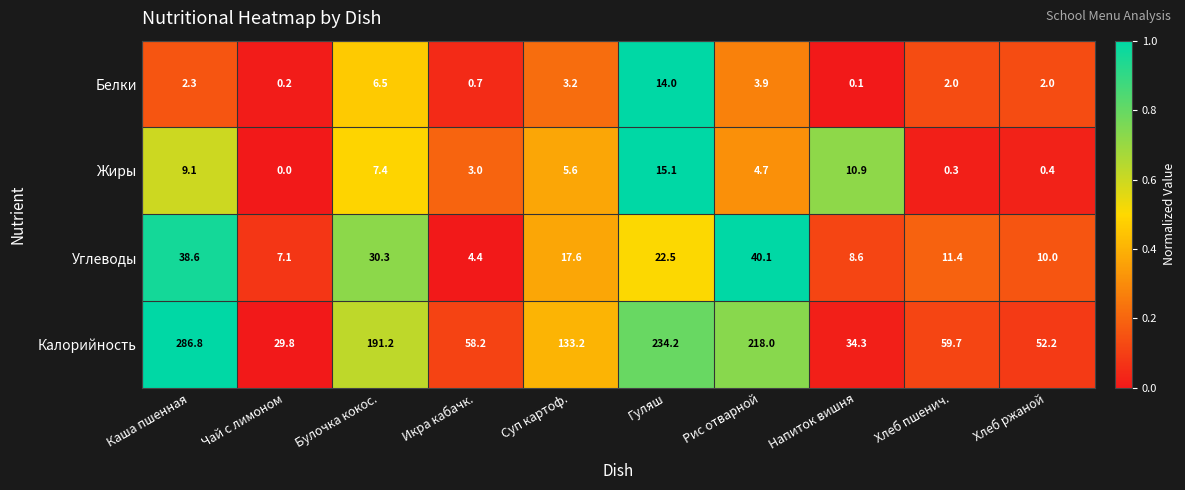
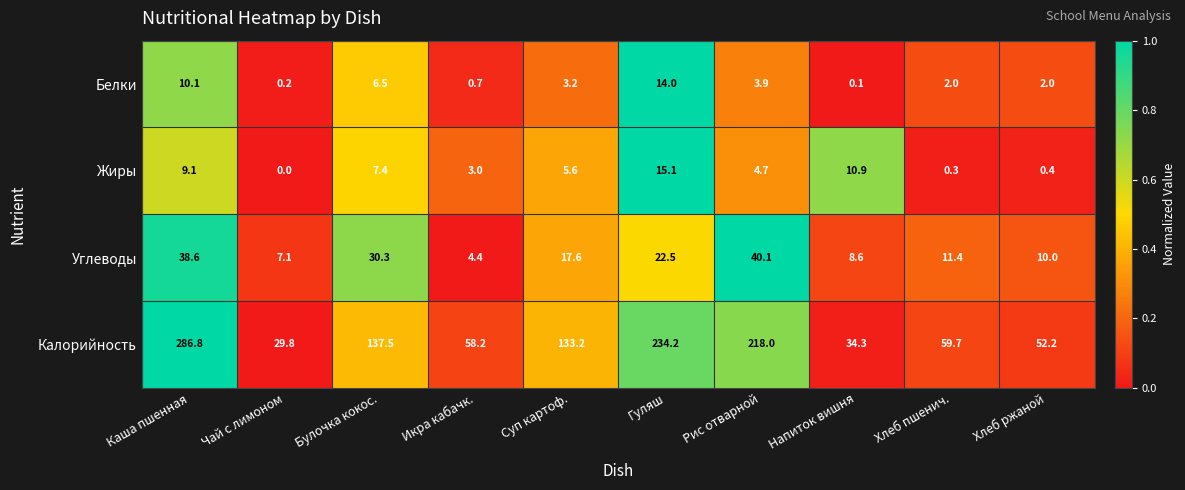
Белки, Каша пшенная: 2.3 -> 10.1
Калорийность, Булочка кокос.: 191.2 -> 137.5
